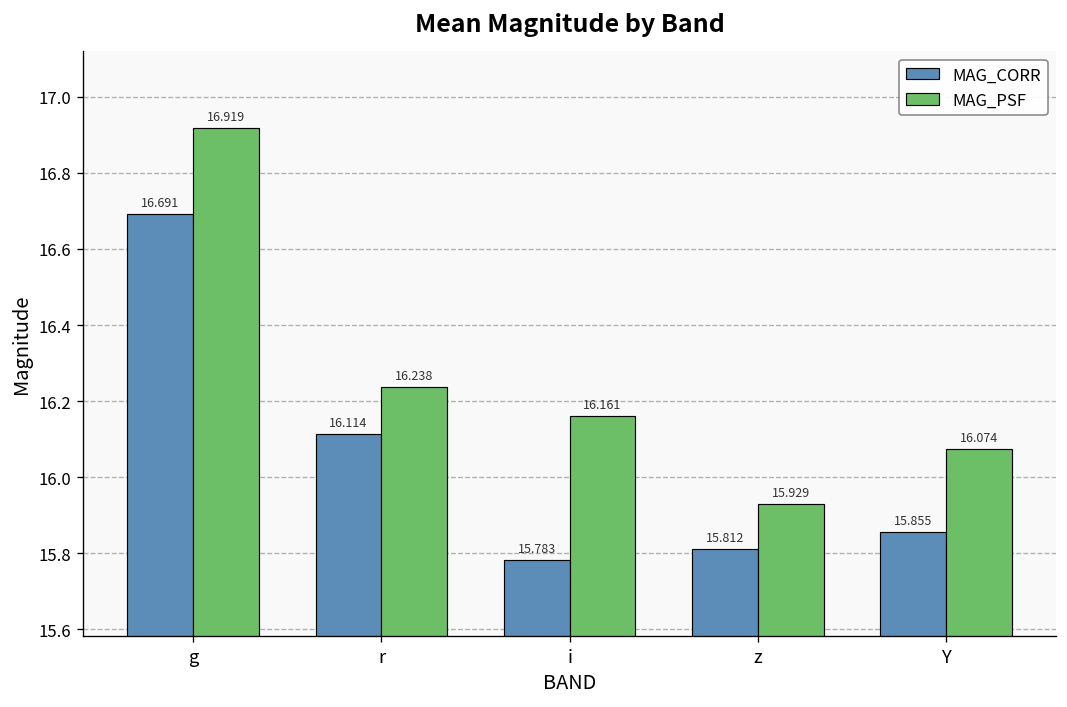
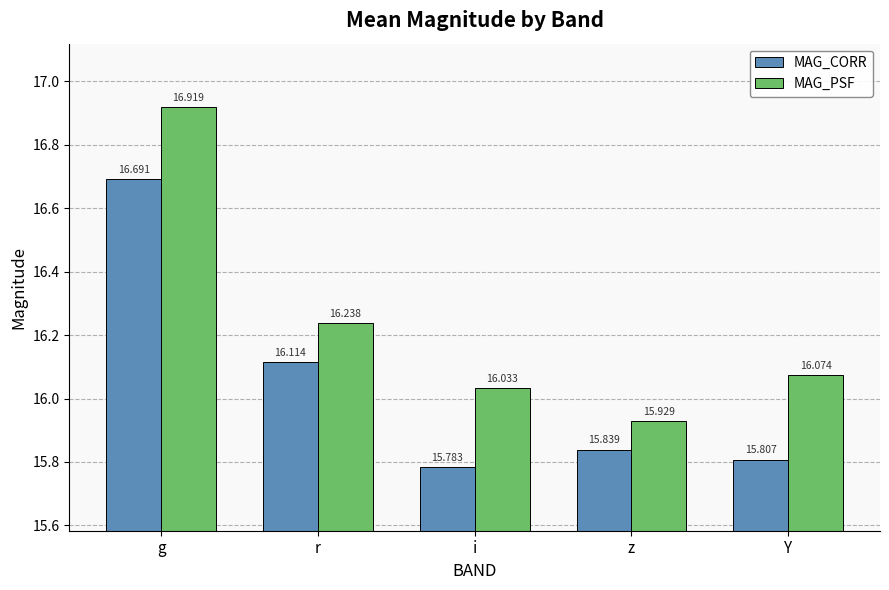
MAG_PSF, i: 16.161 -> 16.033
MAG_CORR, z: 15.812 -> 15.839
MAG_CORR, Y: 15.855 -> 15.807
